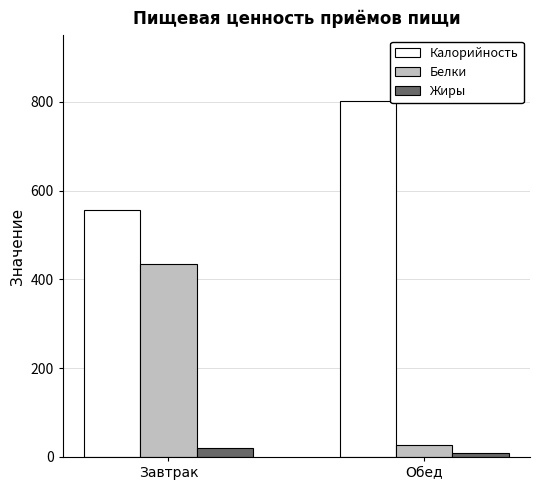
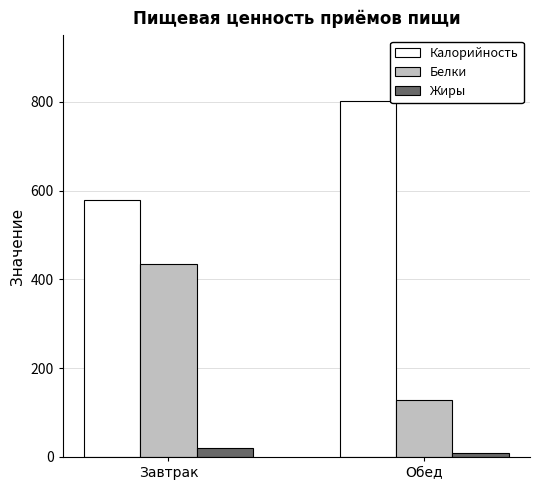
Калорийность, Завтрак: 560 -> 580
Белки, Обед: 30 -> 130
